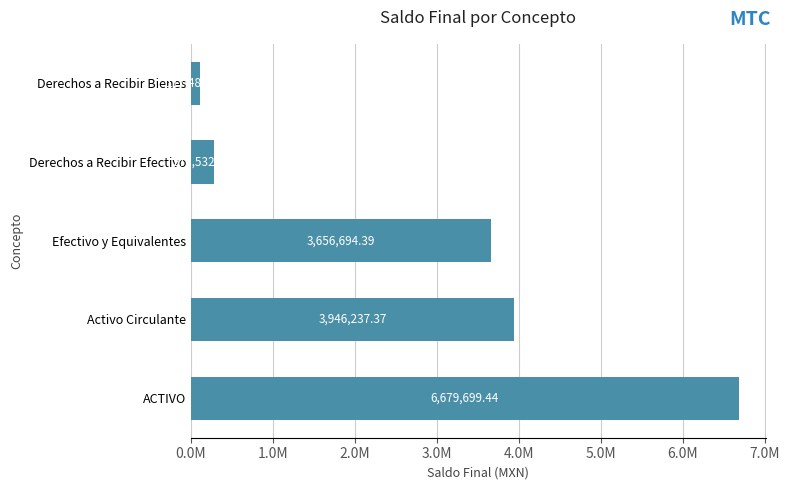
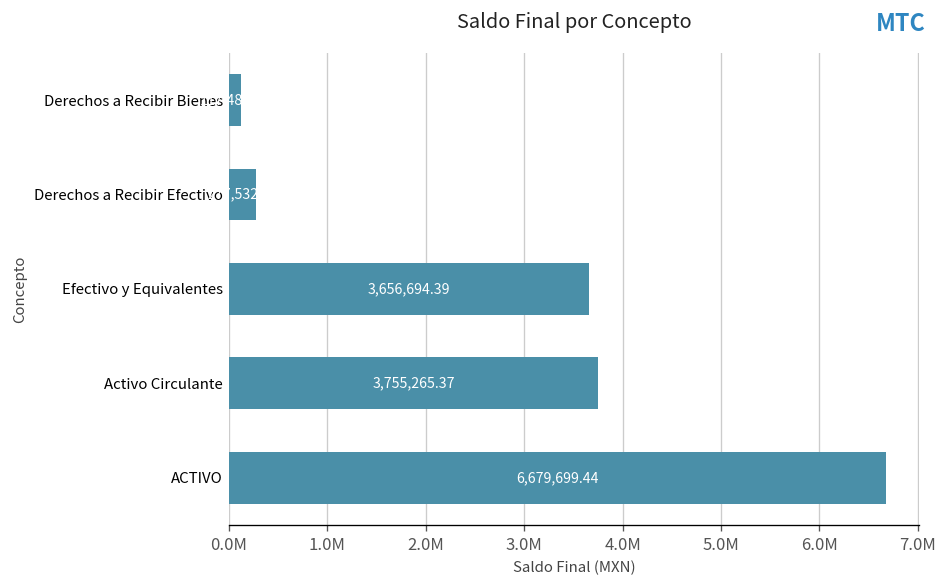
Activo Circulante: 3,946,237.37 -> 3,755,265.37
